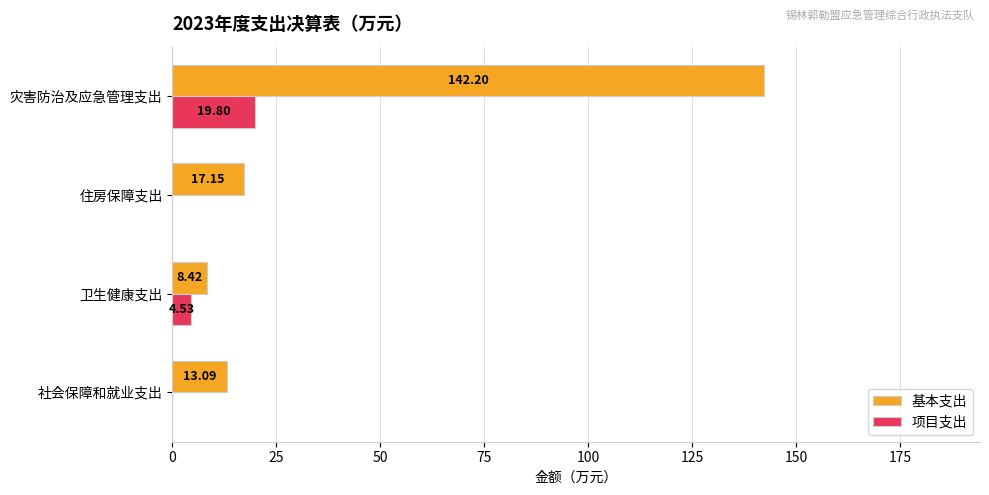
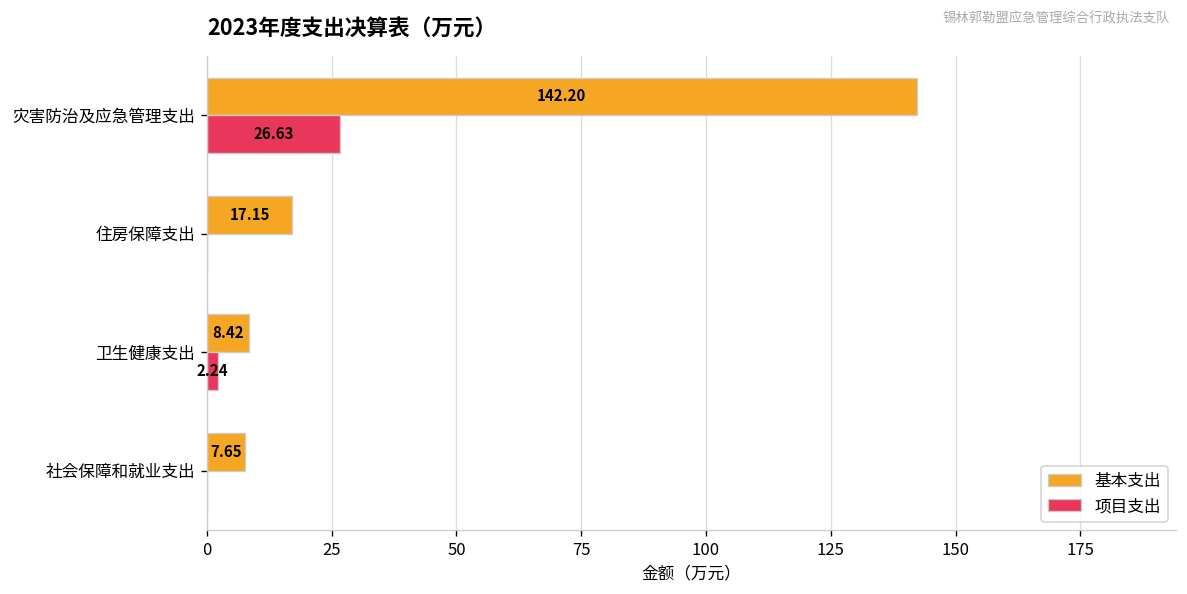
项目支出, 灾害防治及应急管理支出: 19.80 -> 26.63
项目支出, 卫生健康支出: 4.53 -> 2.24
基本支出, 社会保障和就业支出: 13.09 -> 7.65
